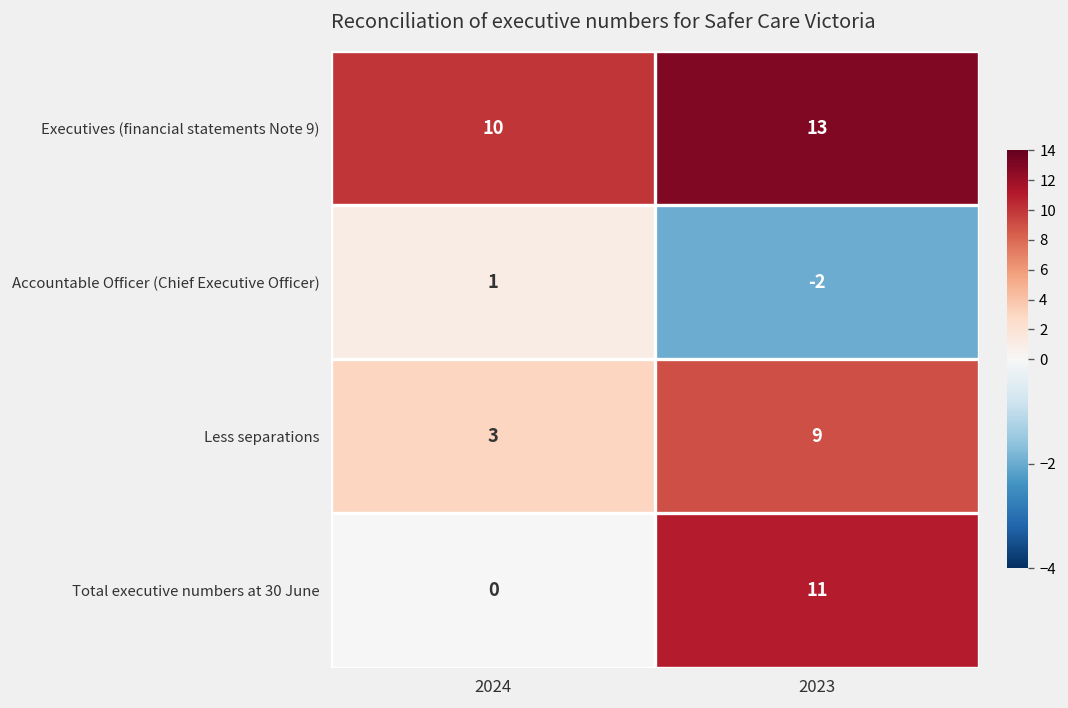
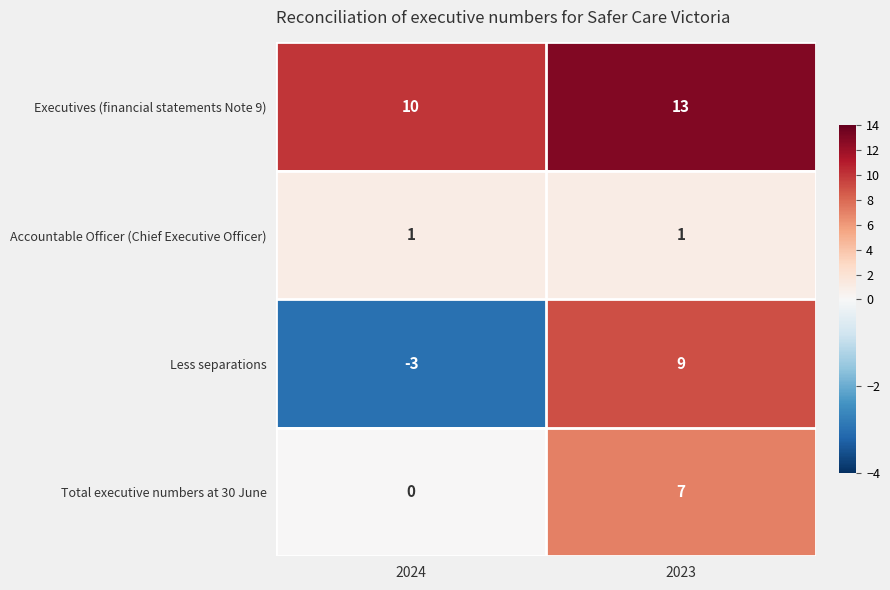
Accountable Officer (Chief Executive Officer), 2023: -2 -> 1
Less separations, 2024: 3 -> -3
Total executive numbers at 30 June, 2023: 11 -> 7
